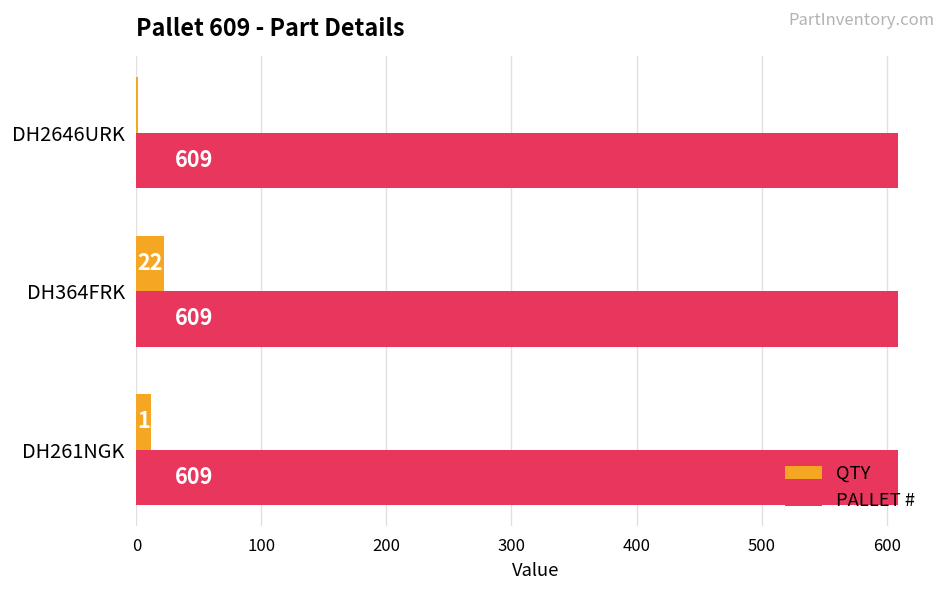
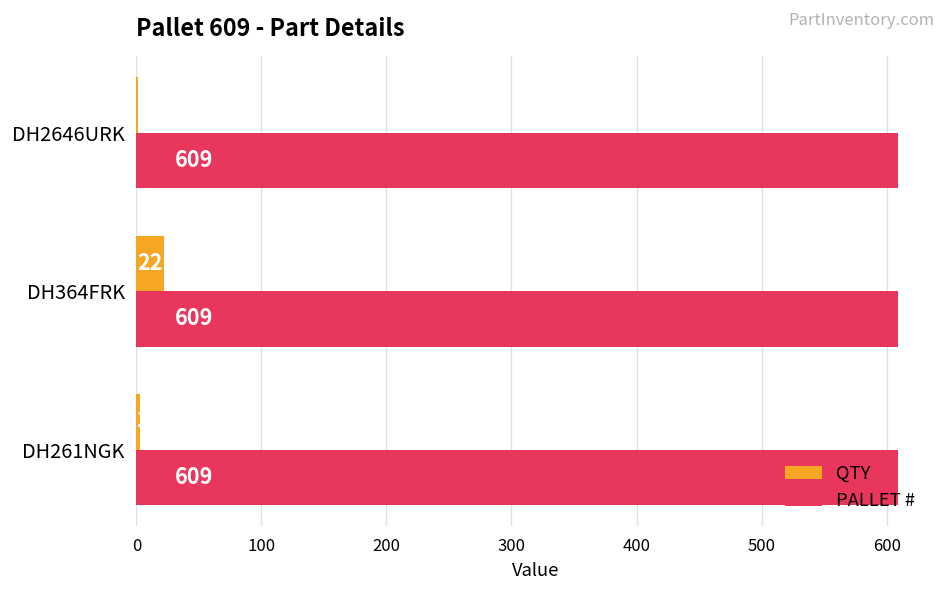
QTY, DH261NGK: 12 -> 3
